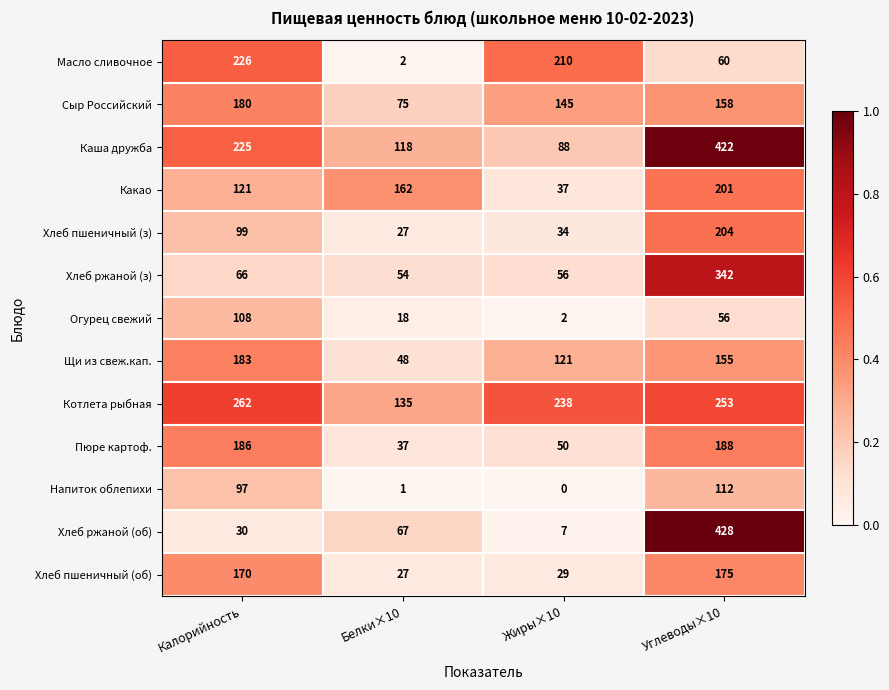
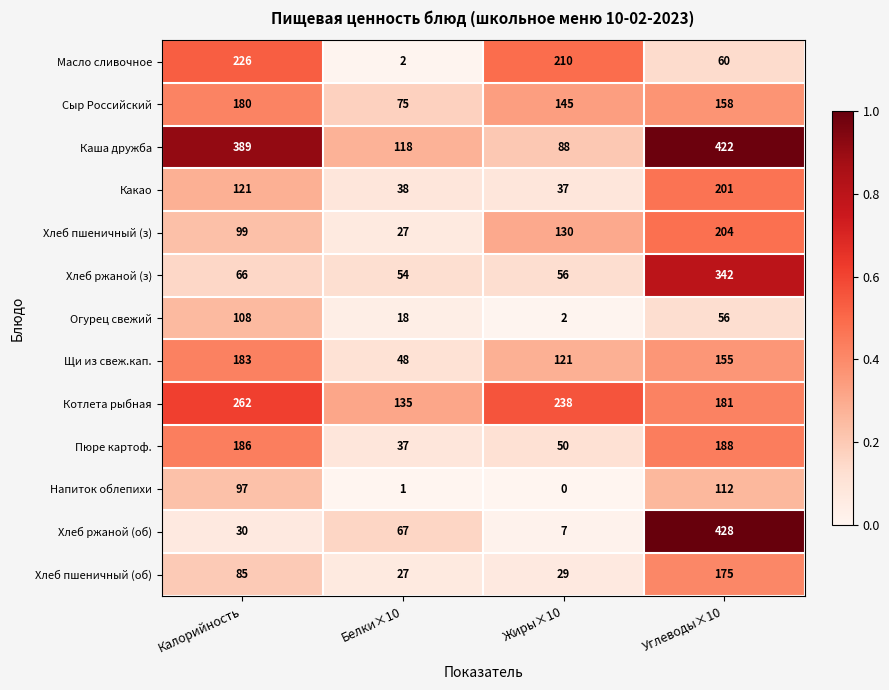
Каша дружба, Калорийность: 225 -> 389
Какао, Белки×10: 162 -> 38
Хлеб пшеничный (з), Жиры×10: 34 -> 130
Котлета рыбная, Углеводы×10: 253 -> 181
Хлеб пшеничный (об), Калорийность: 170 -> 85
